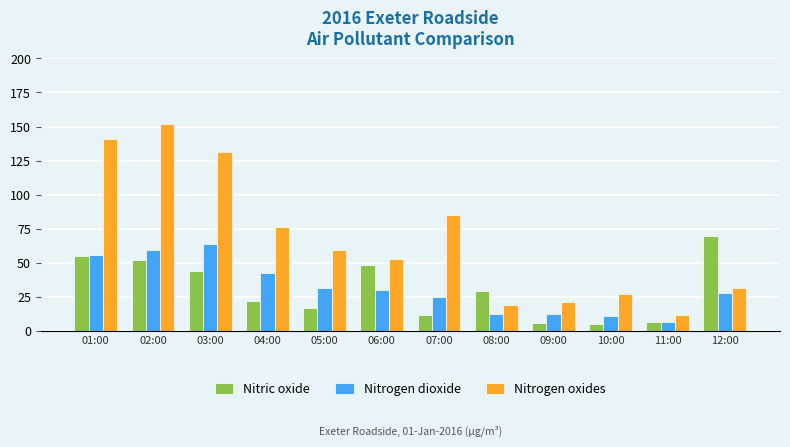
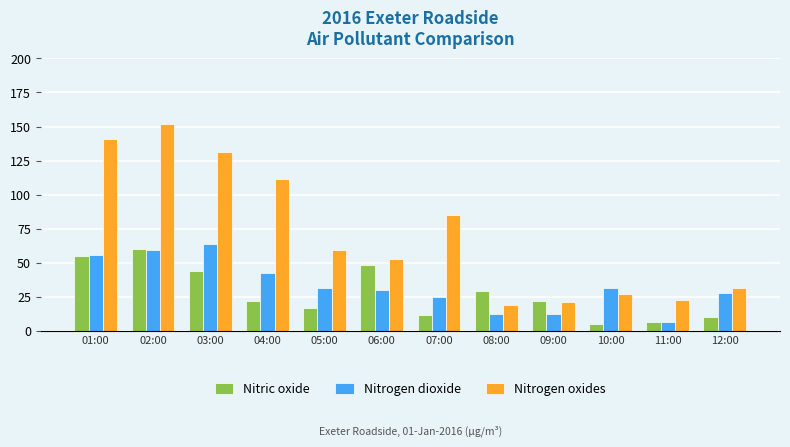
Nitric oxide, 02:00: 52 -> 60
Nitrogen oxides, 04:00: 77 -> 111
Nitric oxide, 09:00: 6 -> 22
Nitrogen dioxide, 10:00: 11 -> 31
Nitrogen oxides, 11:00: 12 -> 23
Nitric oxide, 12:00: 70 -> 10
